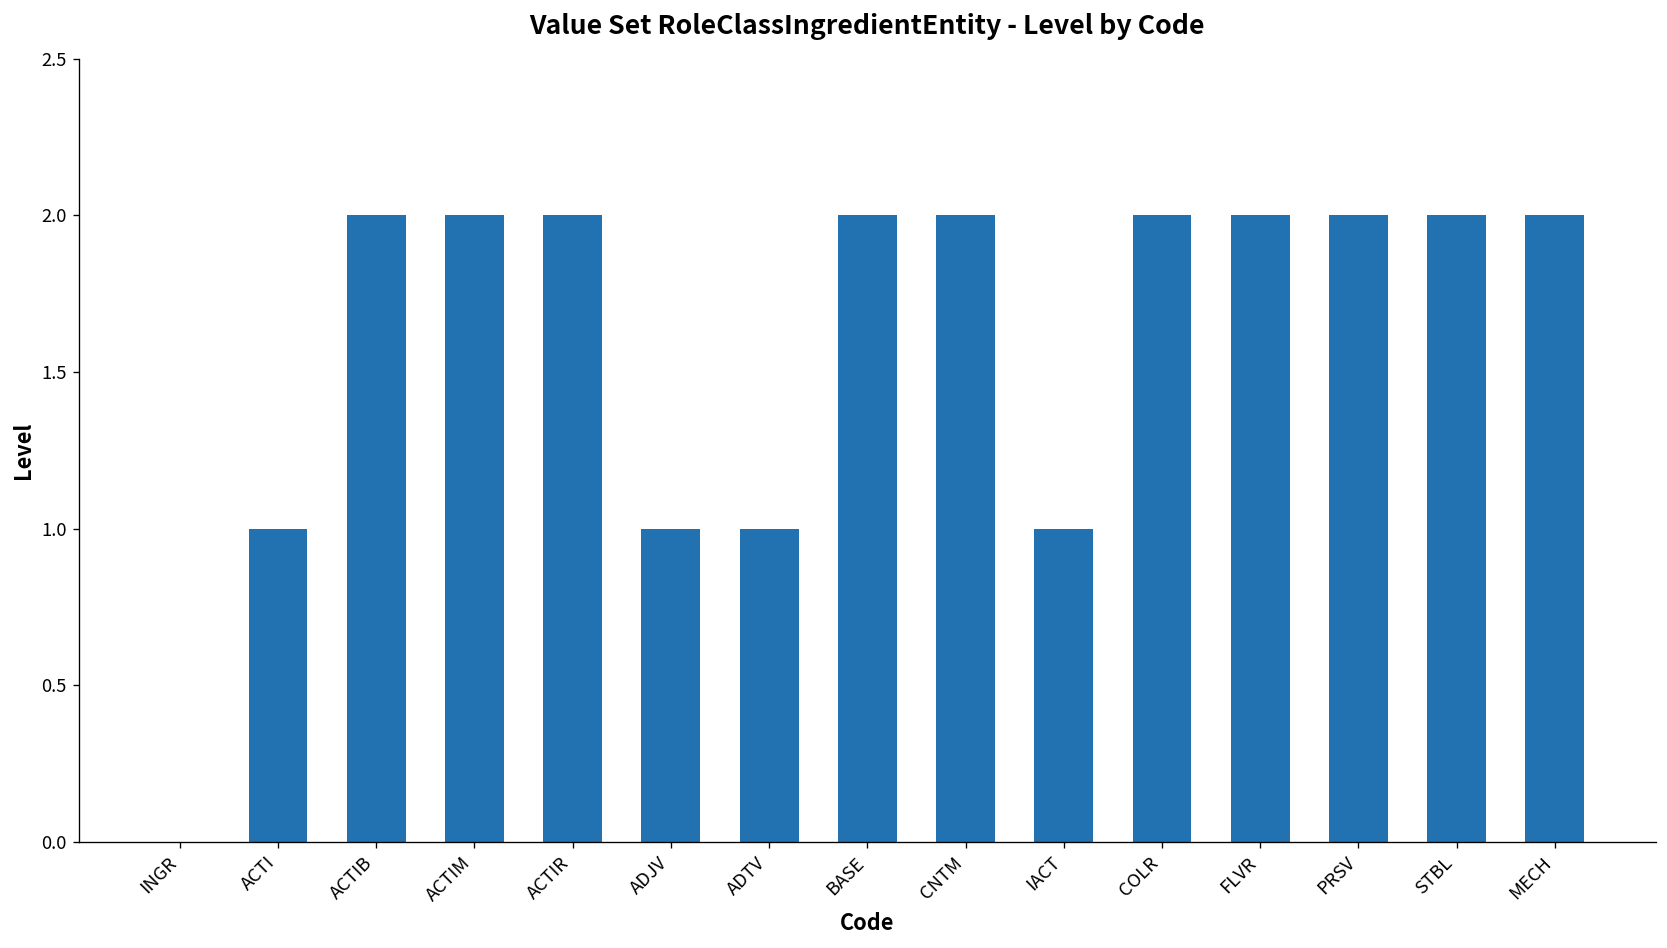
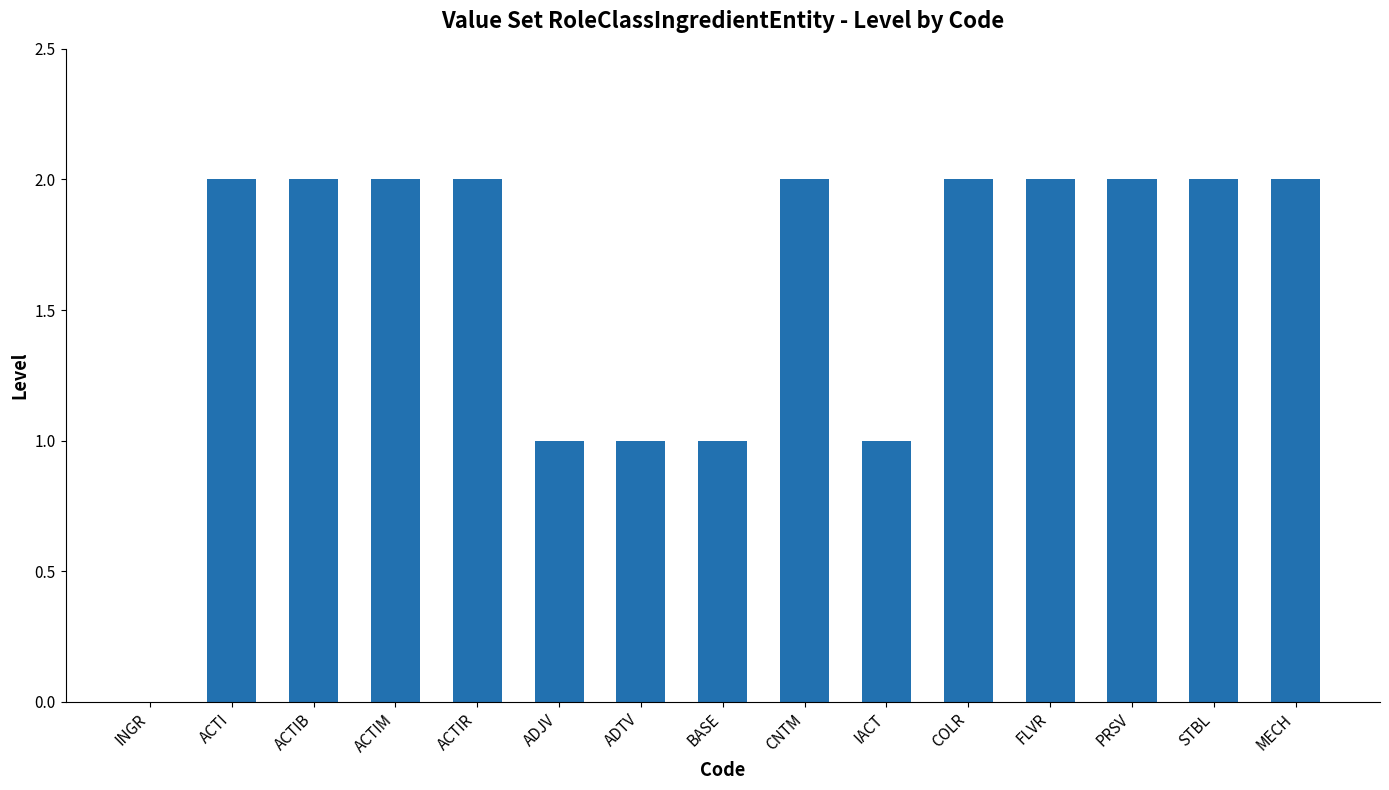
ACTI: 1 -> 2
BASE: 2 -> 1
